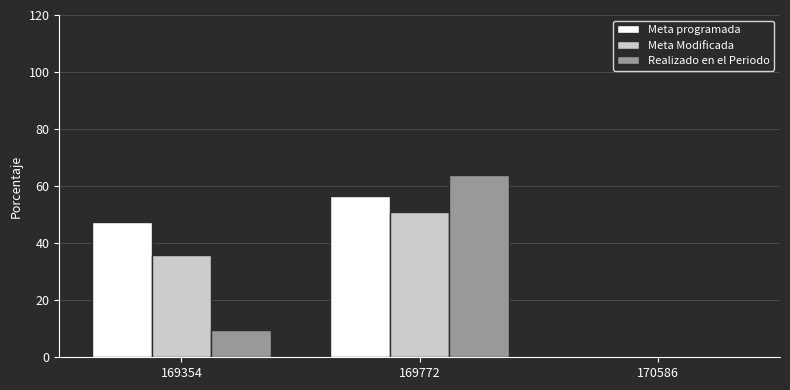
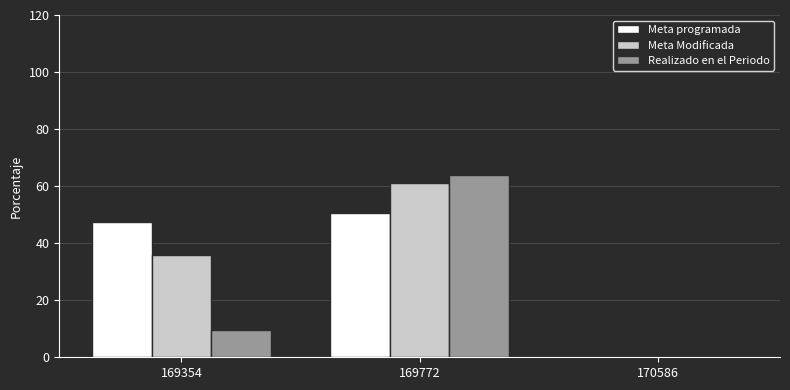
Meta programada, 169772: 57 -> 51
Meta Modificada, 169772: 51 -> 61
